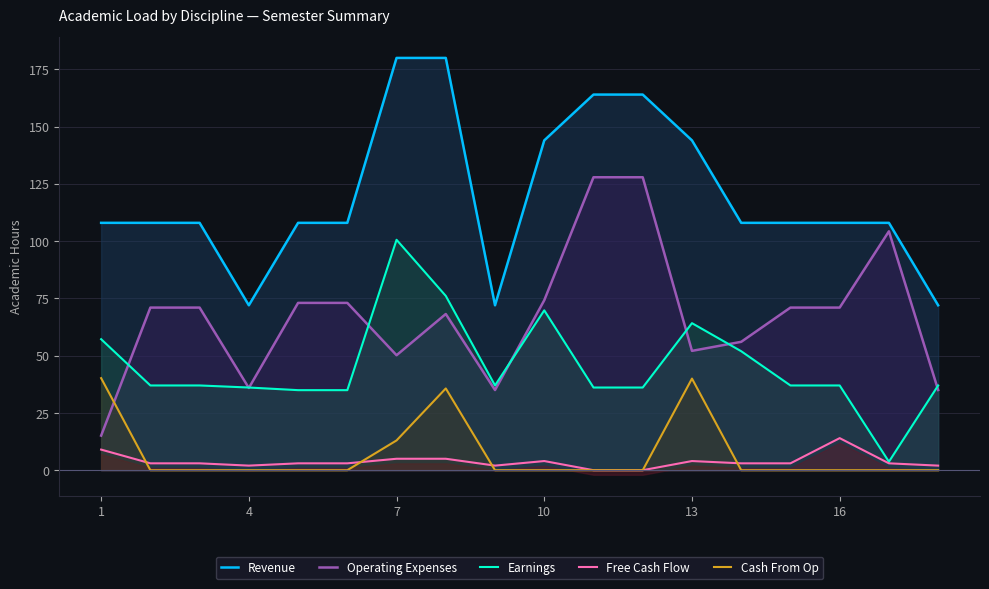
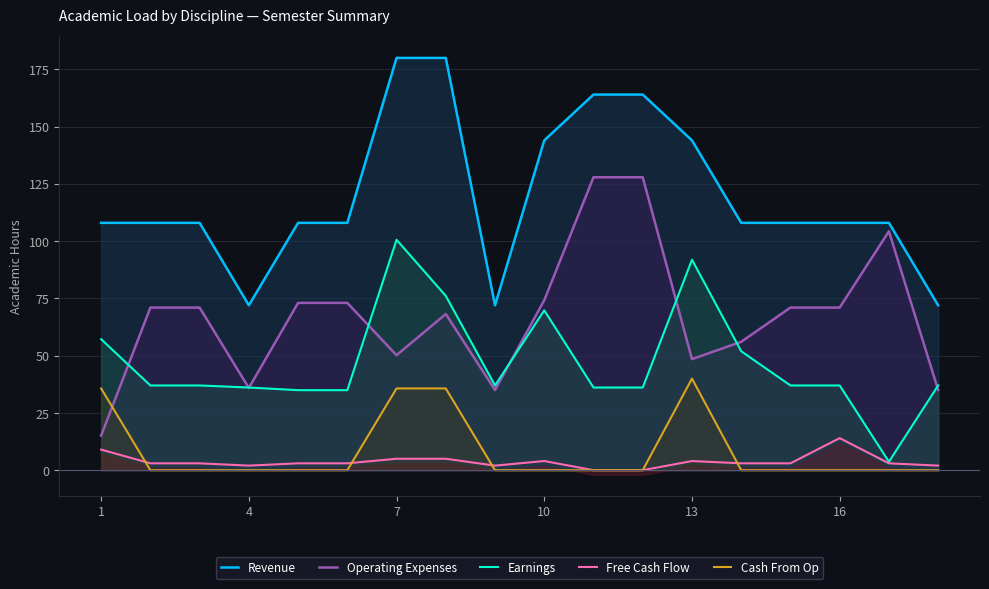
Cash From Op, 1: 40 -> 36
Cash From Op, 7: 13 -> 36
Operating Expenses, 13: 52 -> 49
Earnings, 13: 64 -> 92
